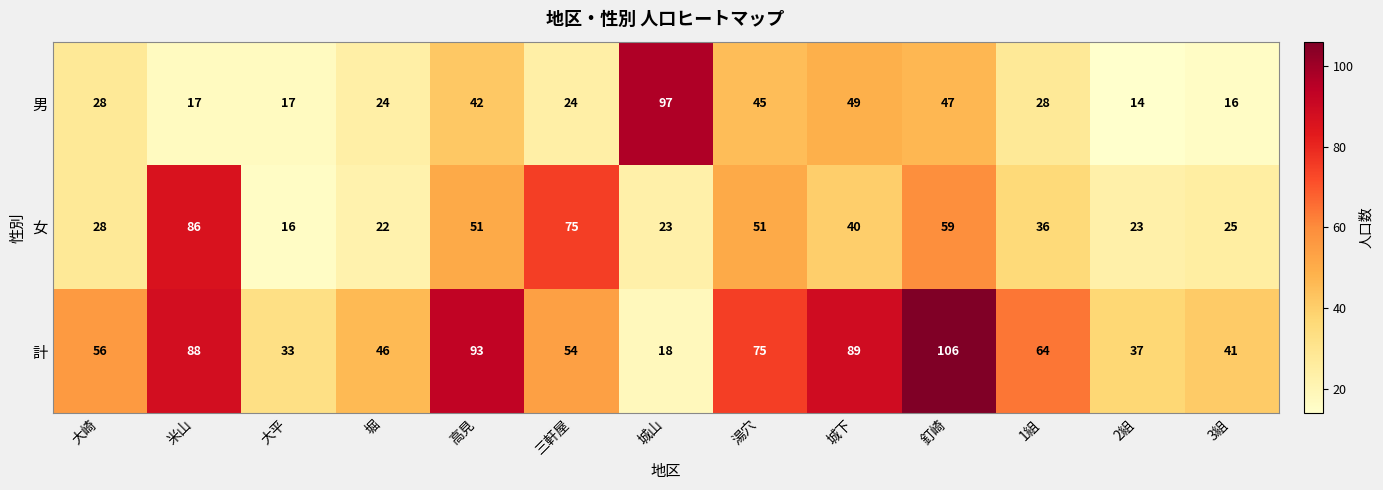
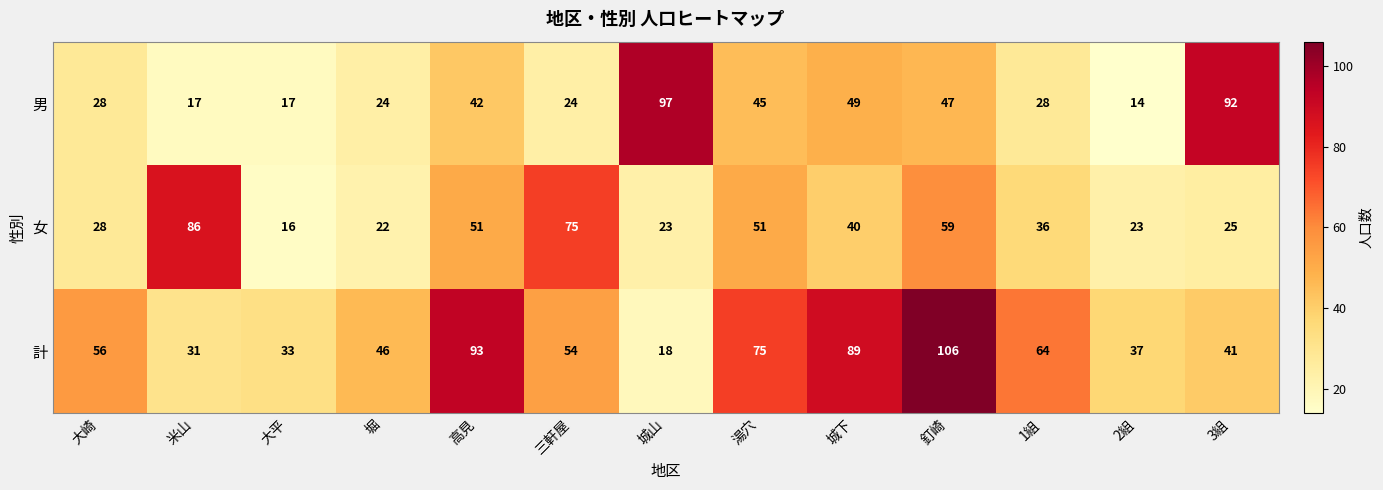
男, 3組: 16 -> 92
計, 米山: 88 -> 31
